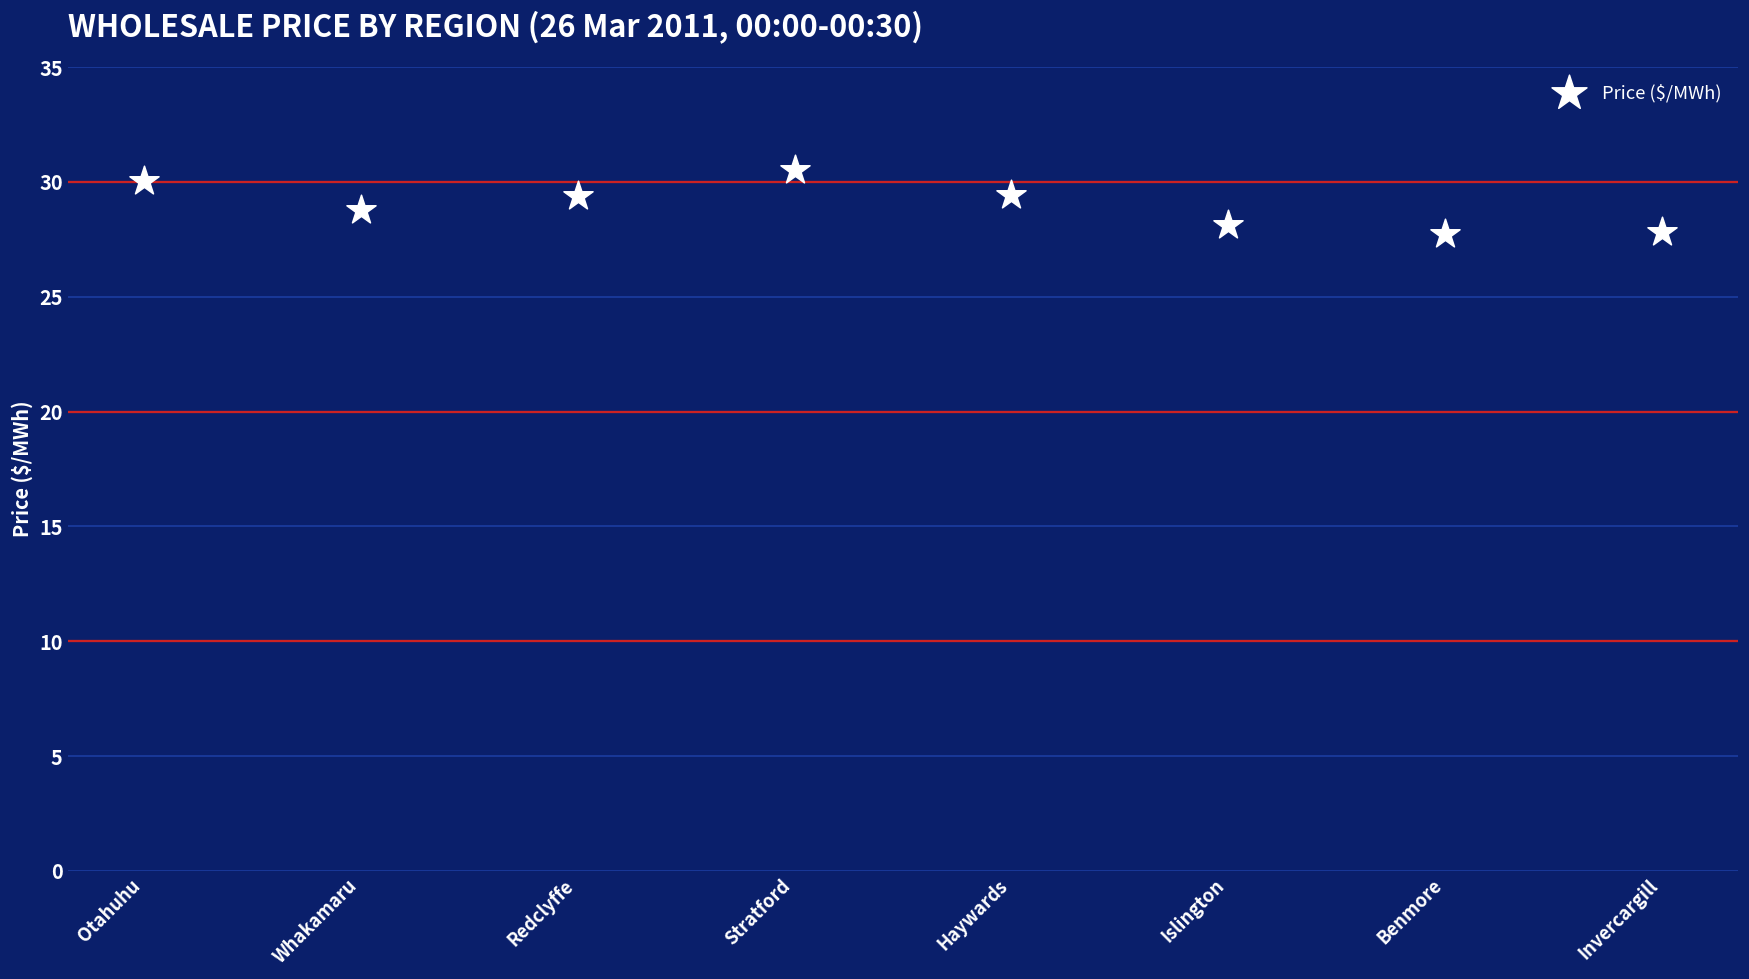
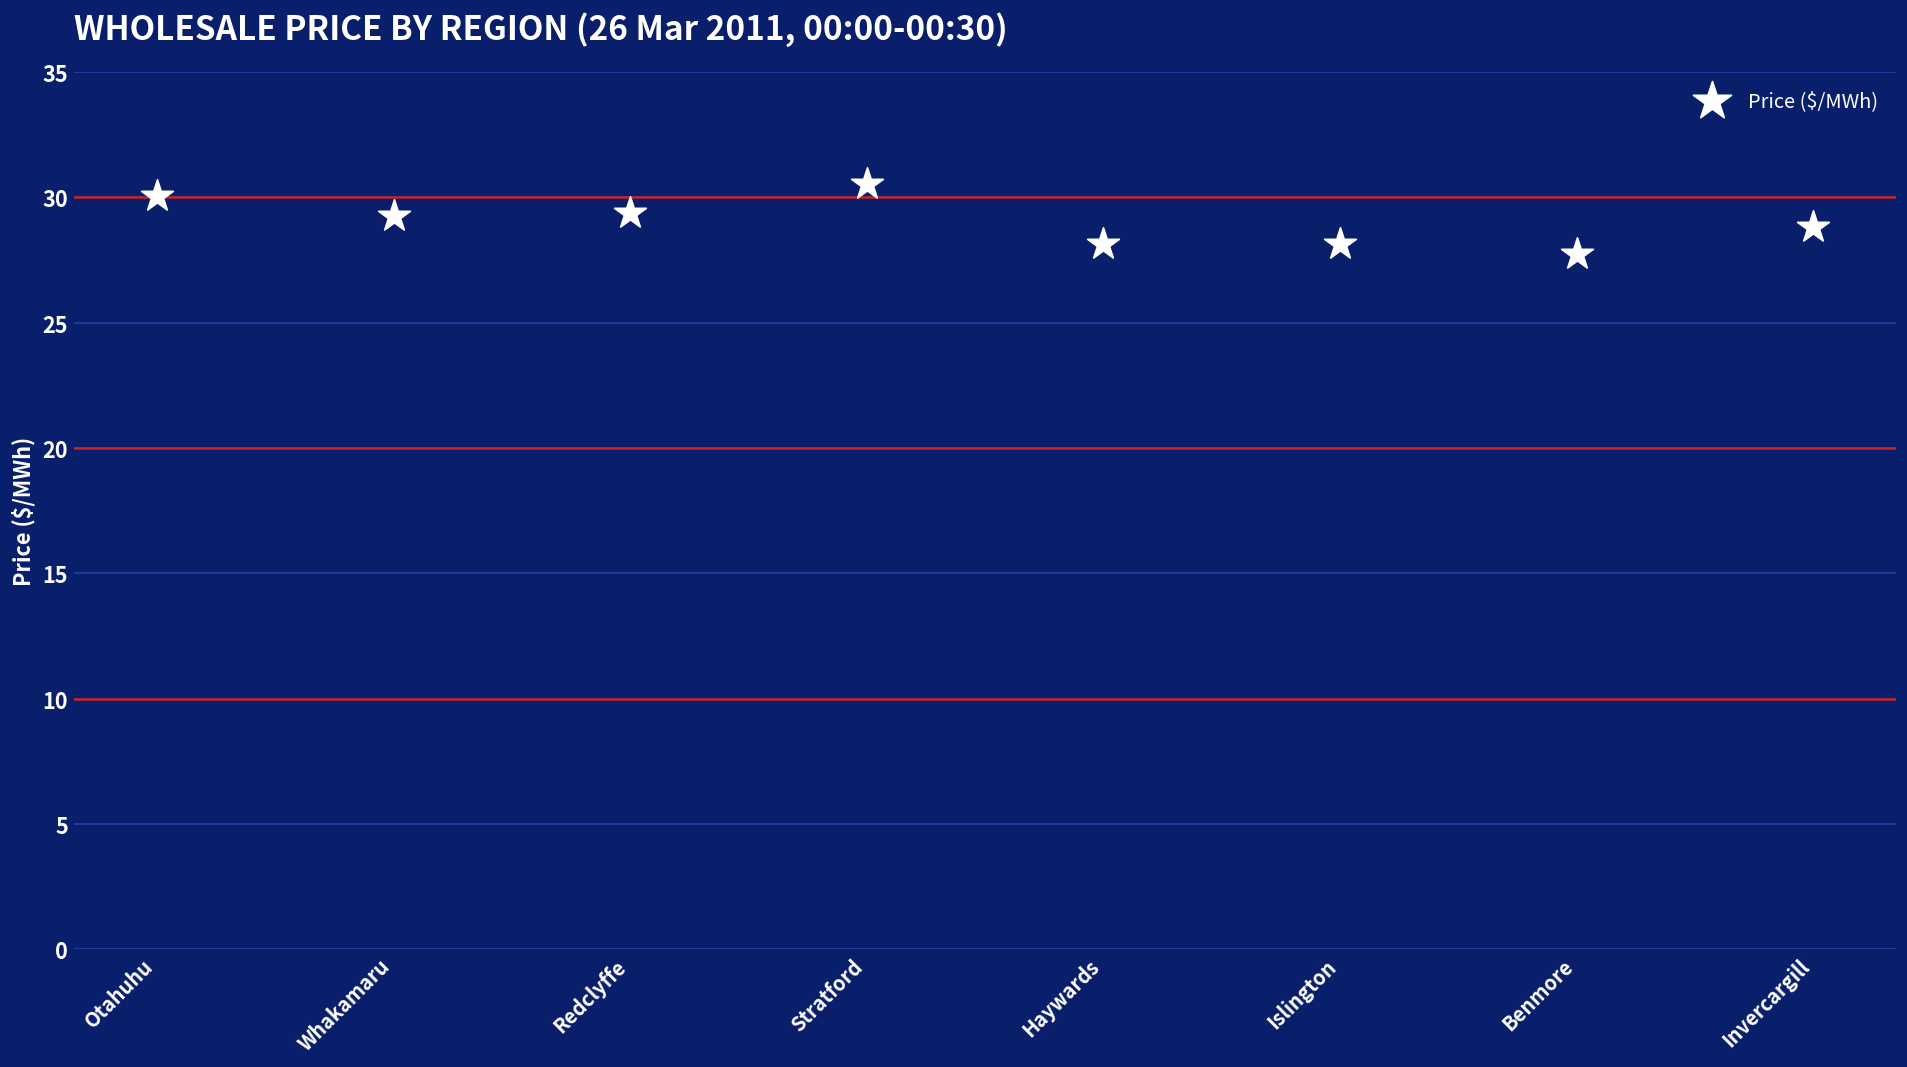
Whakamaru: 28.8 -> 29.3
Haywards: 29.4 -> 28.2
Invercargill: 27.8 -> 28.8
